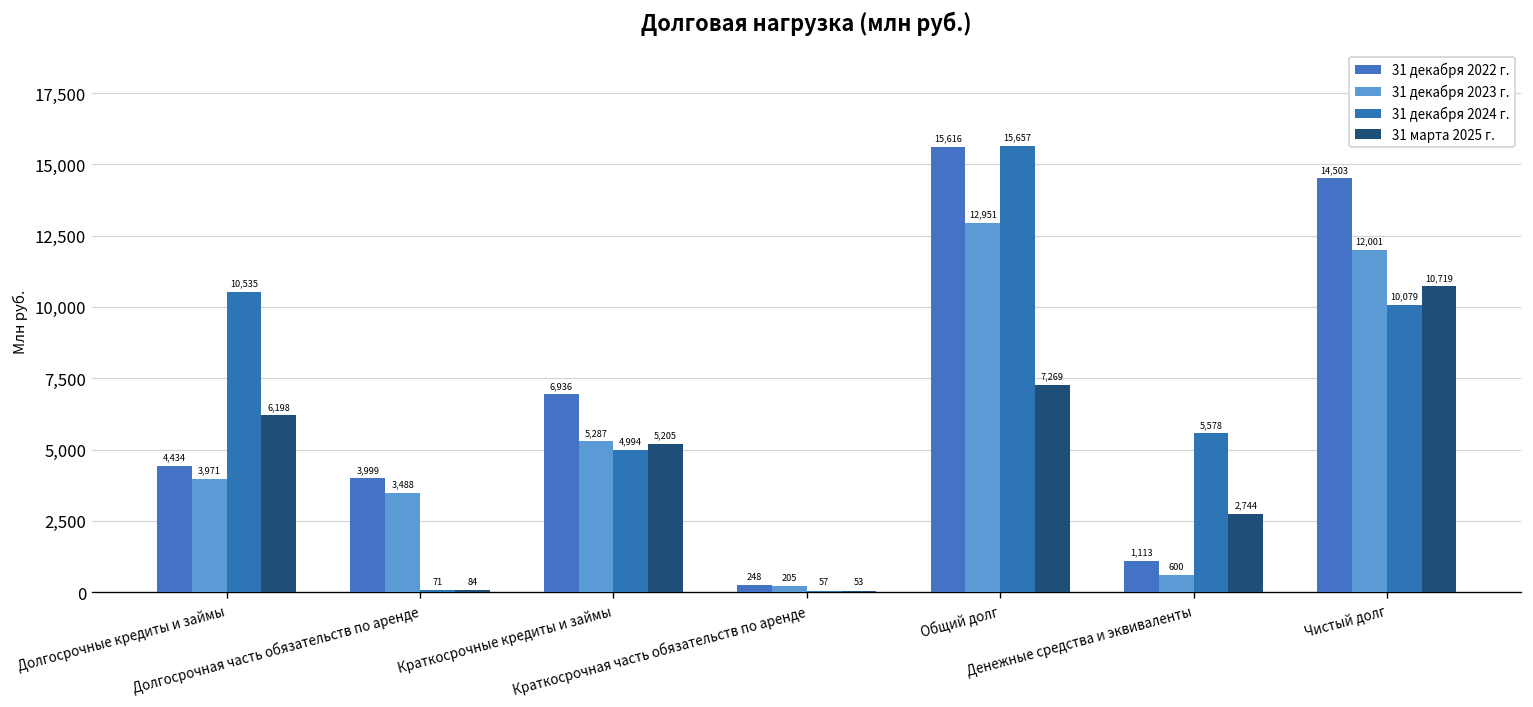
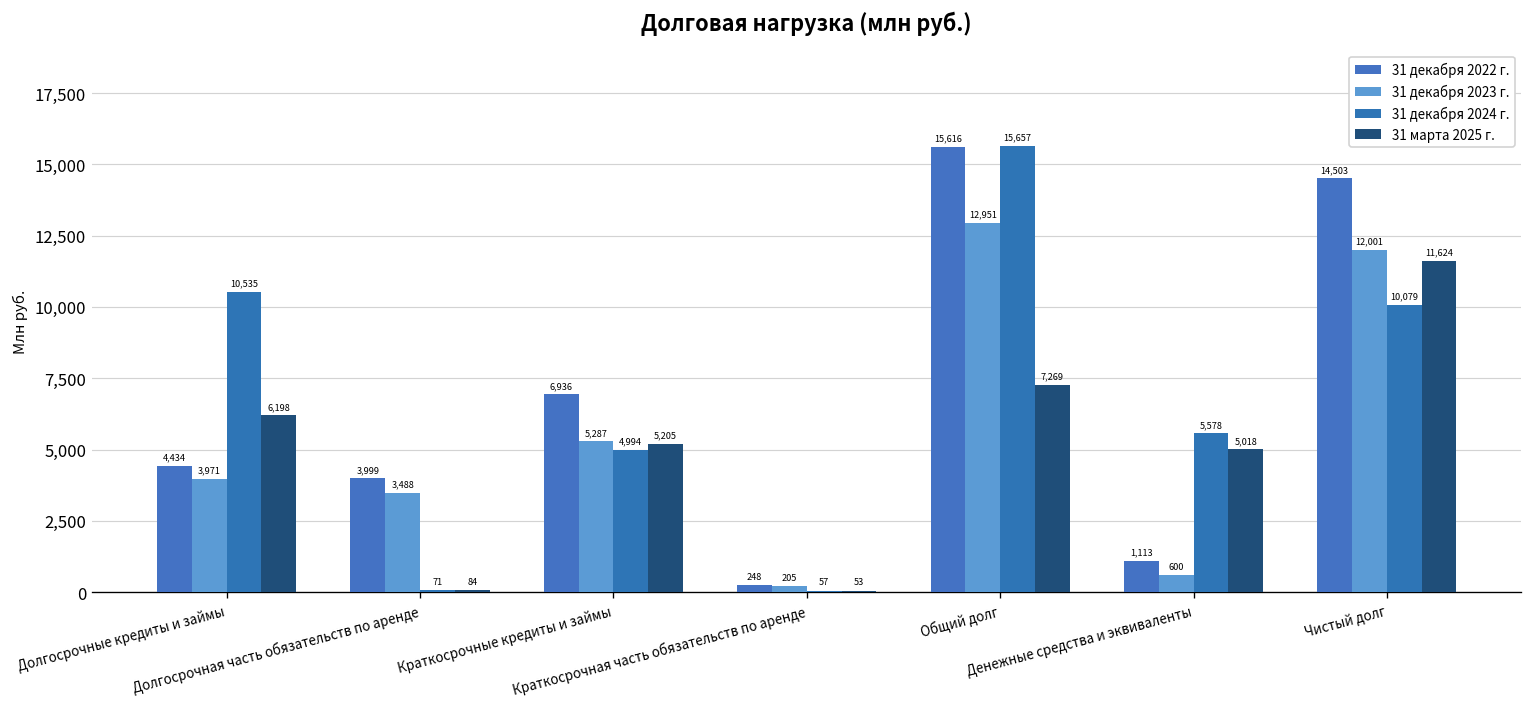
31 марта 2025 г., Денежные средства и эквиваленты: 2,744 -> 5,018
31 марта 2025 г., Чистый долг: 10,719 -> 11,624
